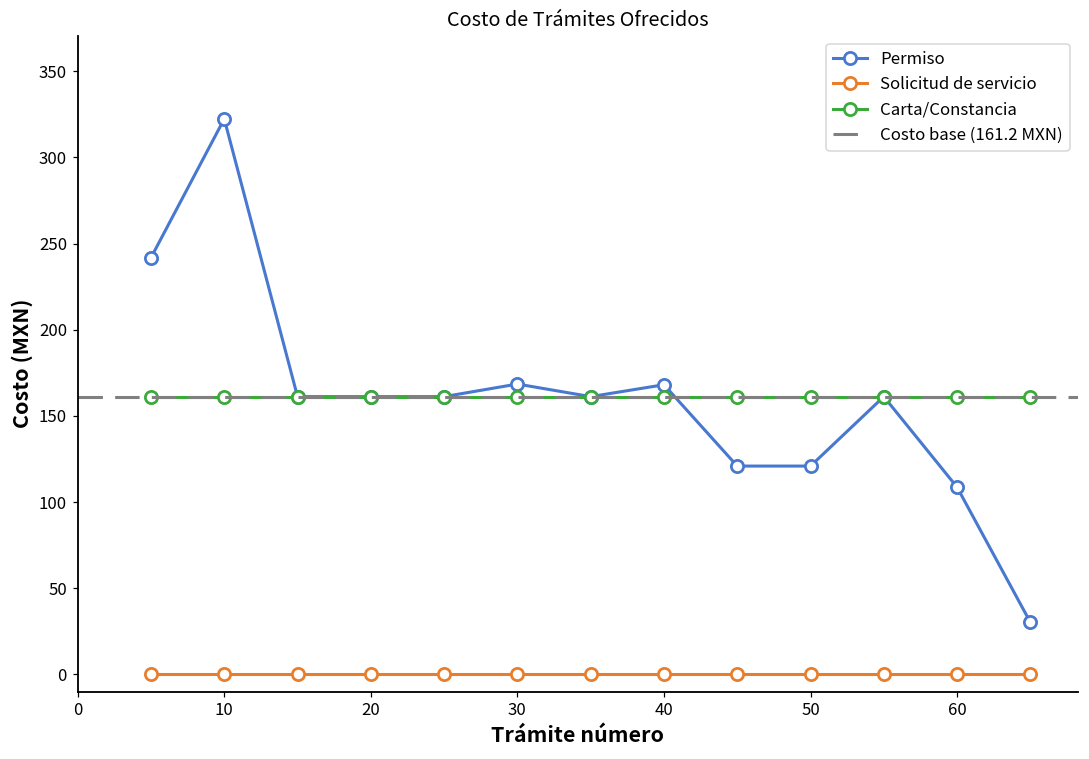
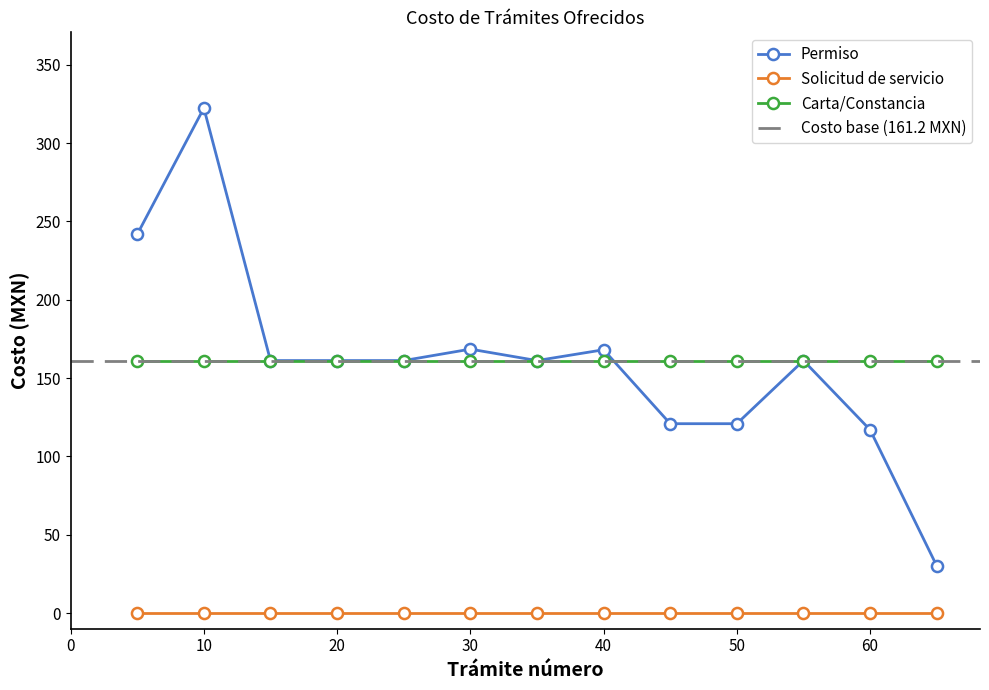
Permiso, 60: 109 -> 117
